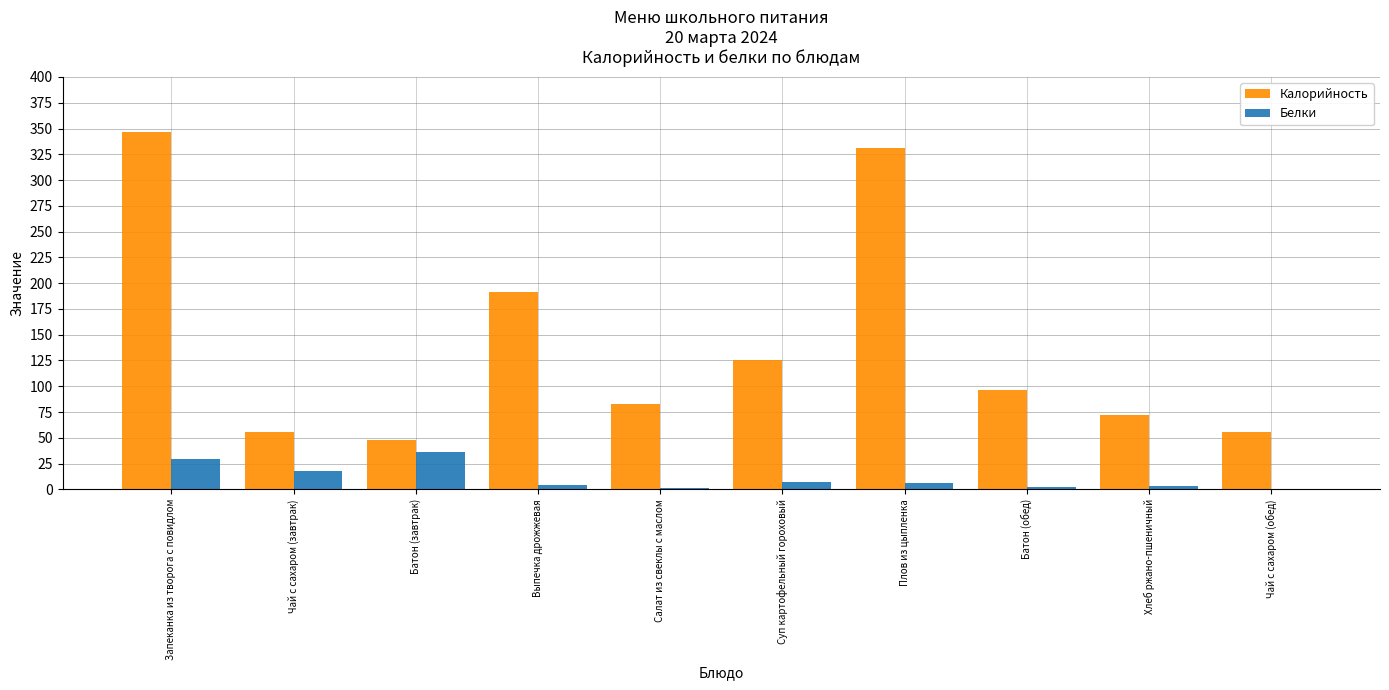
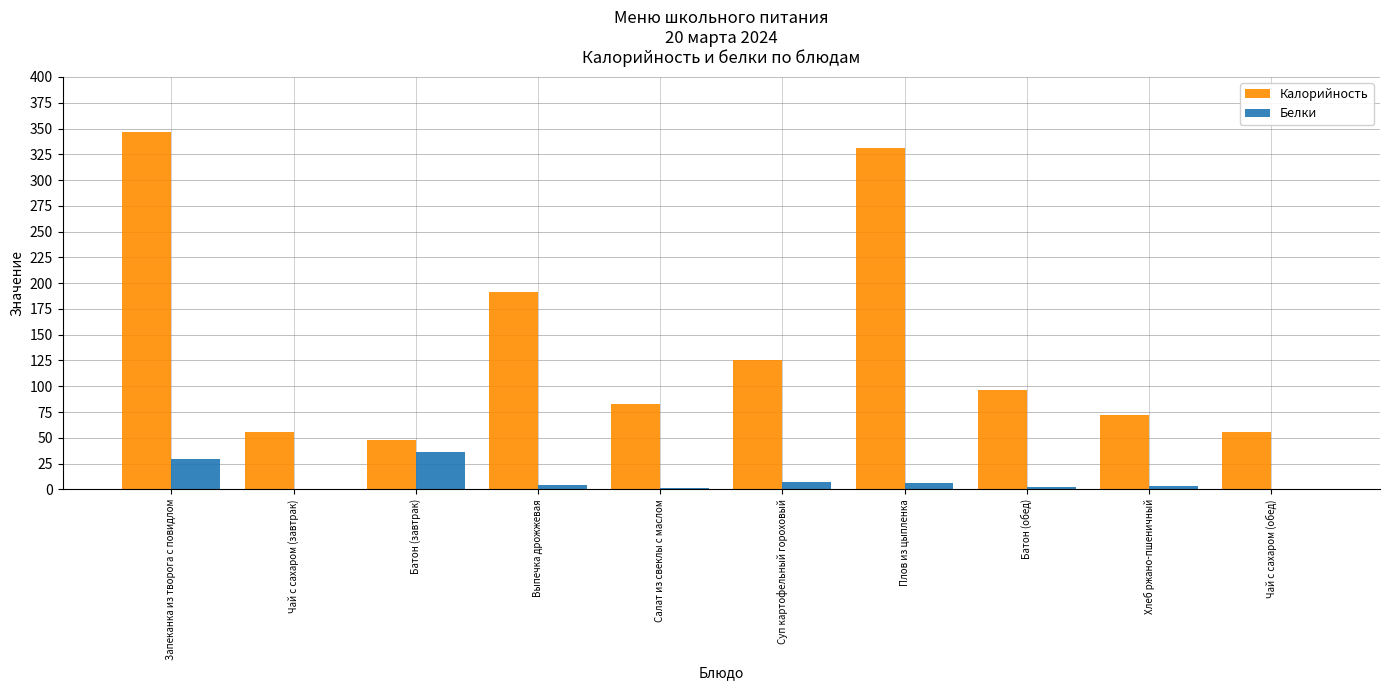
Белки, Чай с сахаром (завтрак): 18 -> 0
